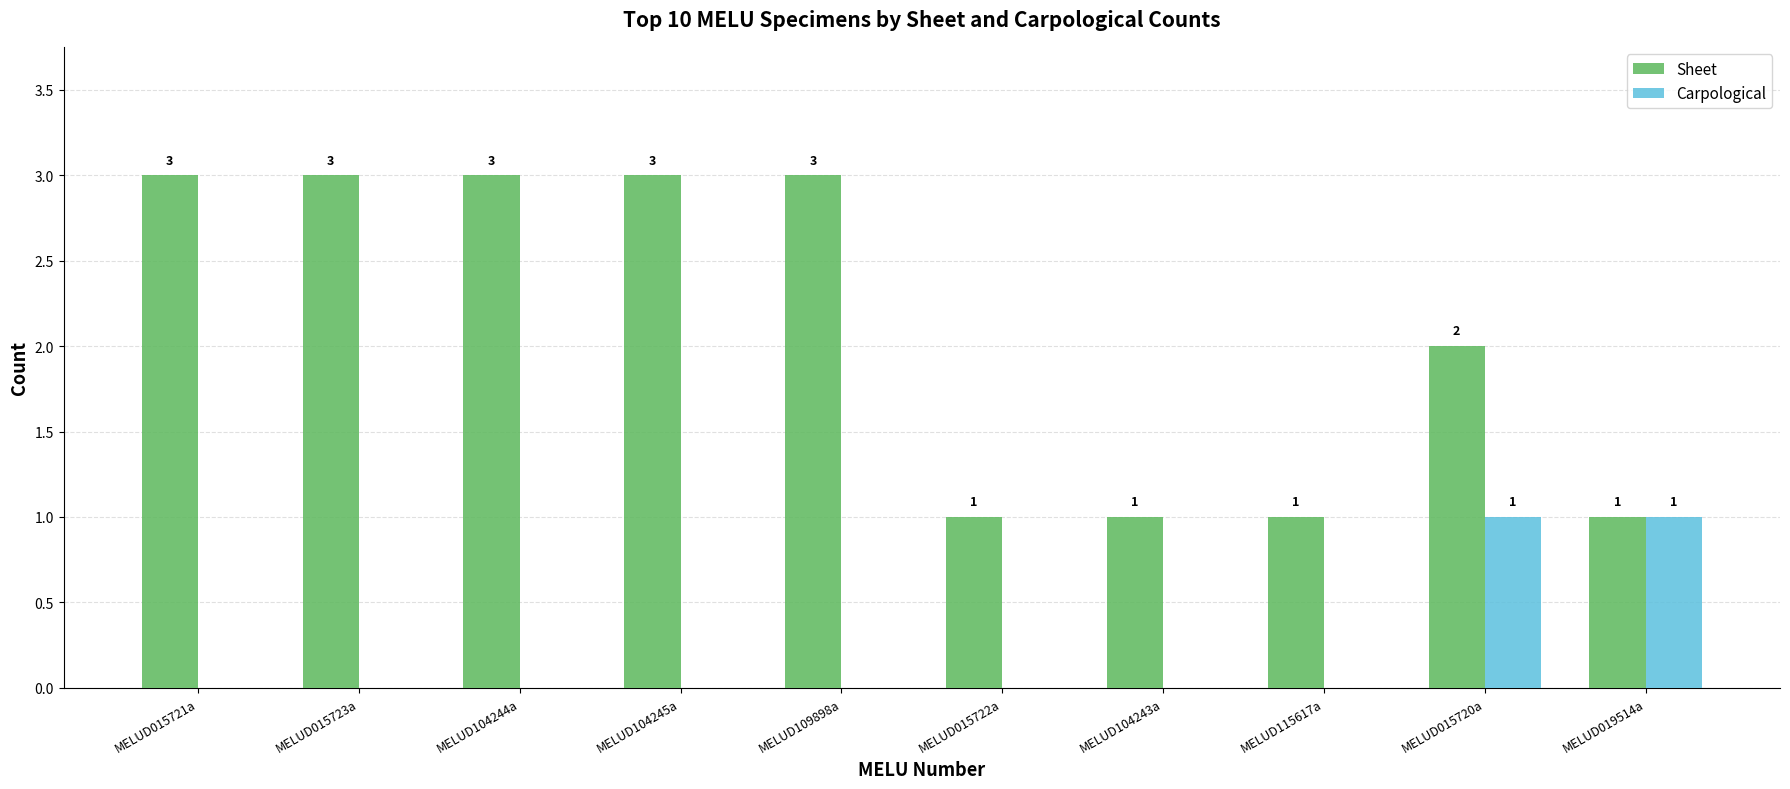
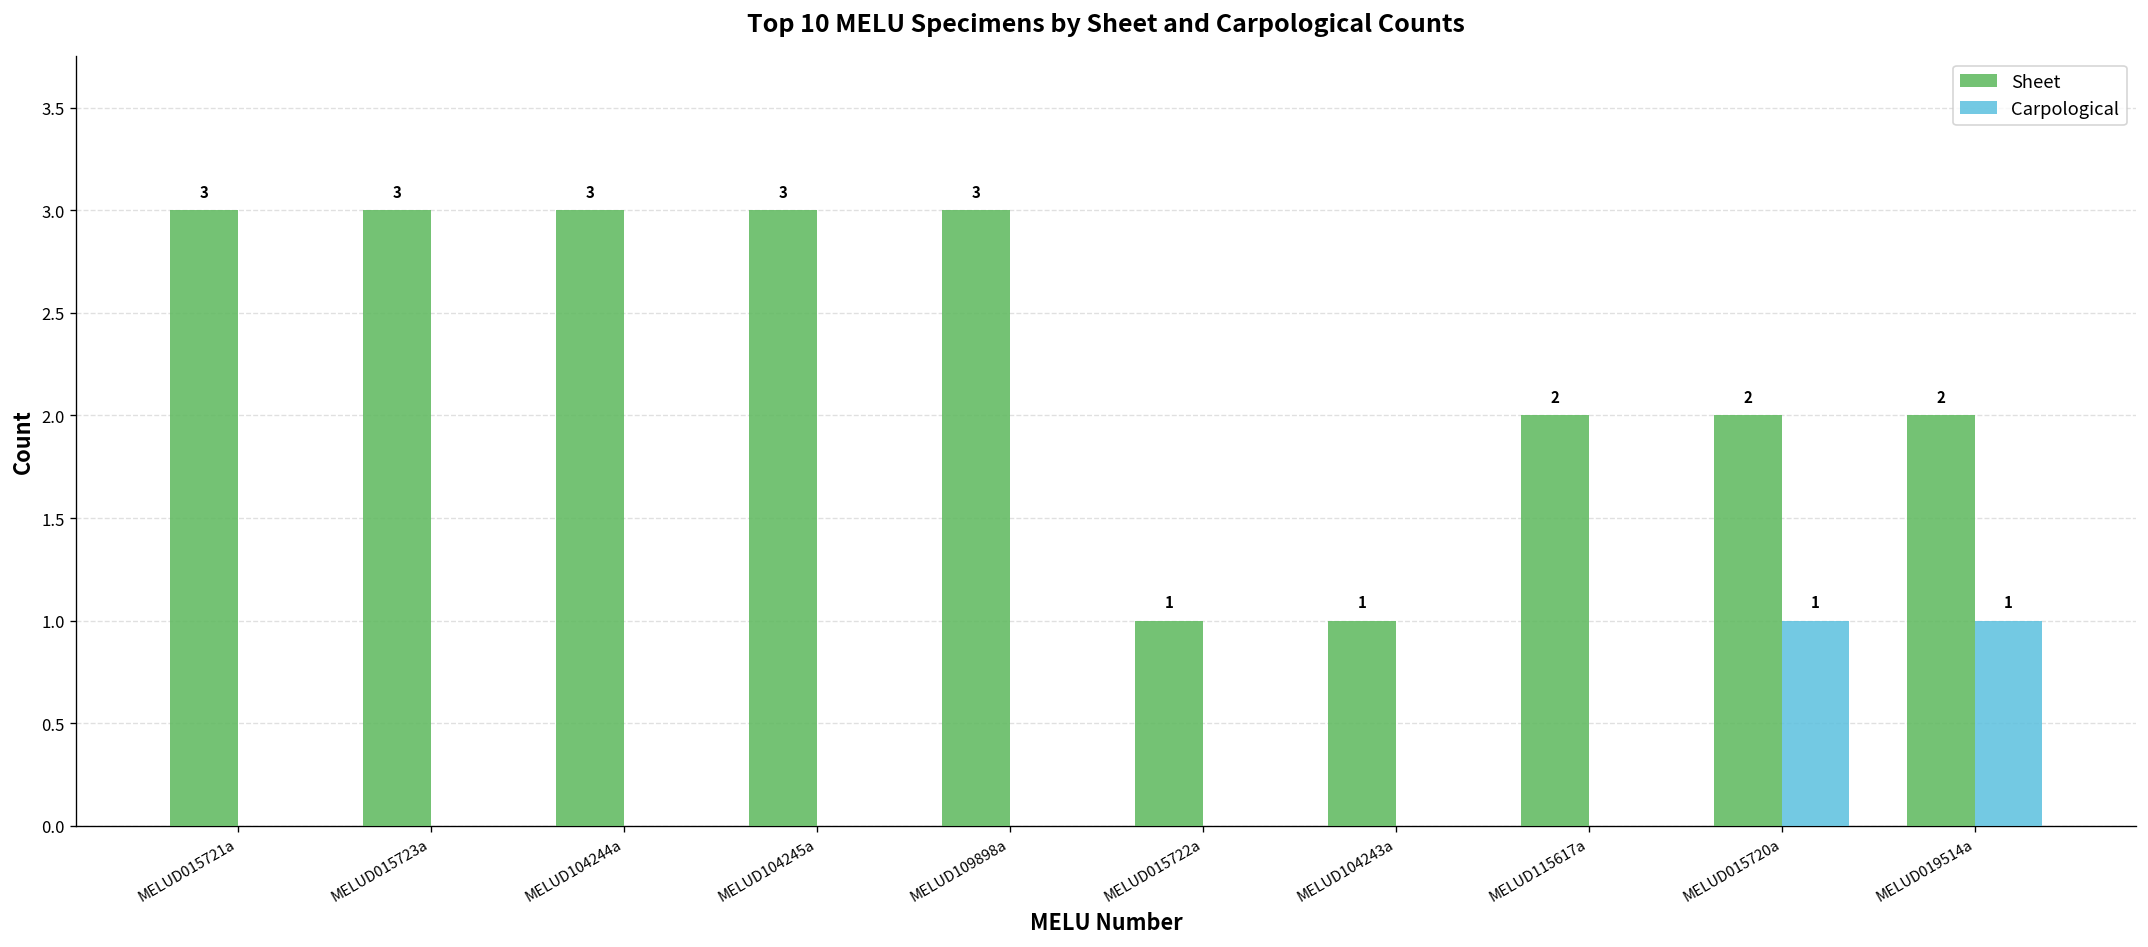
Sheet, MELUD115617a: 1 -> 2
Sheet, MELUD019514a: 1 -> 2
